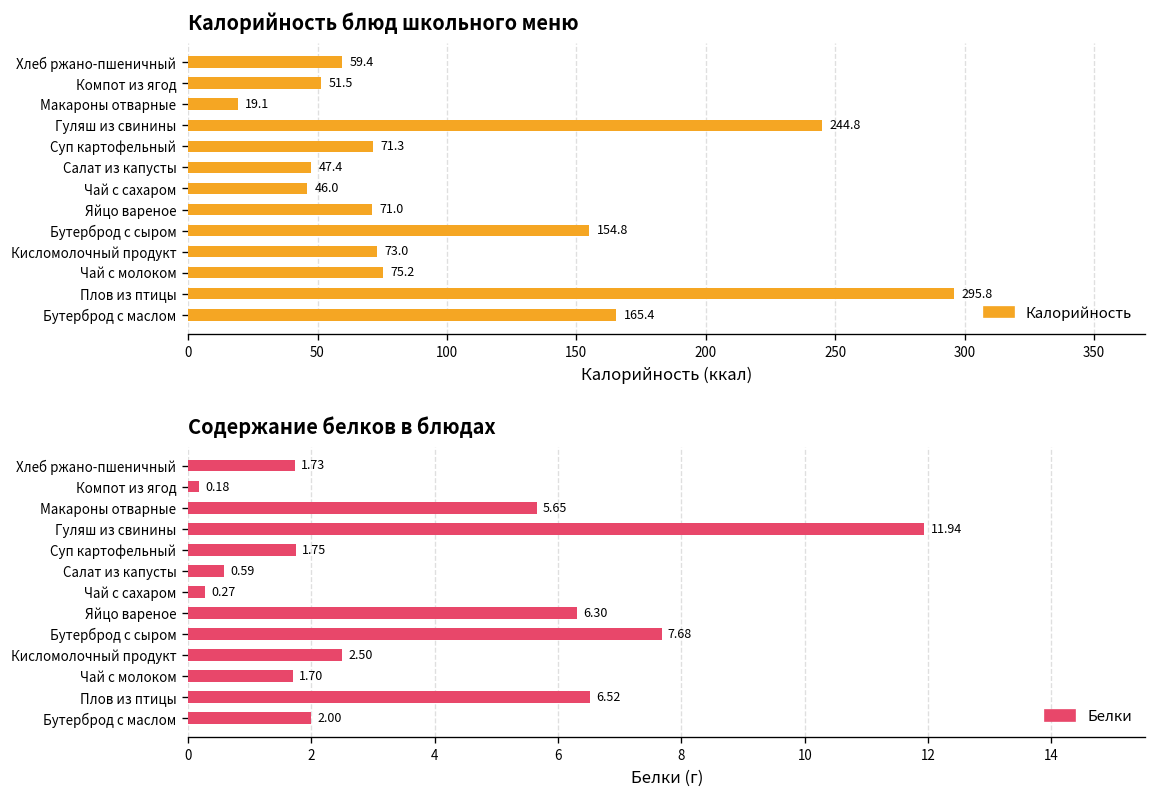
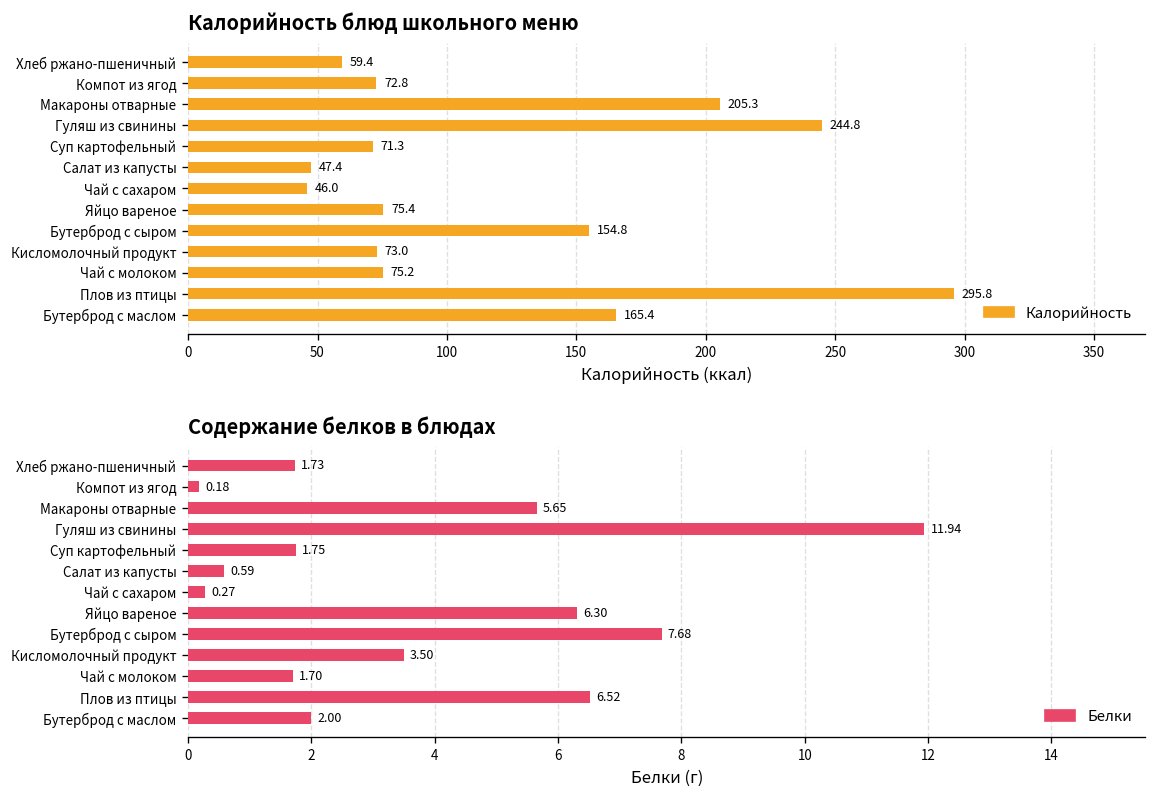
Калорийность блюд школьного меню, Компот из ягод: 51.5 -> 72.8
Калорийность блюд школьного меню, Макароны отварные: 19.1 -> 205.3
Калорийность блюд школьного меню, Яйцо вареное: 71.0 -> 75.4
Содержание белков в блюдах, Кисломолочный продукт: 2.50 -> 3.50
